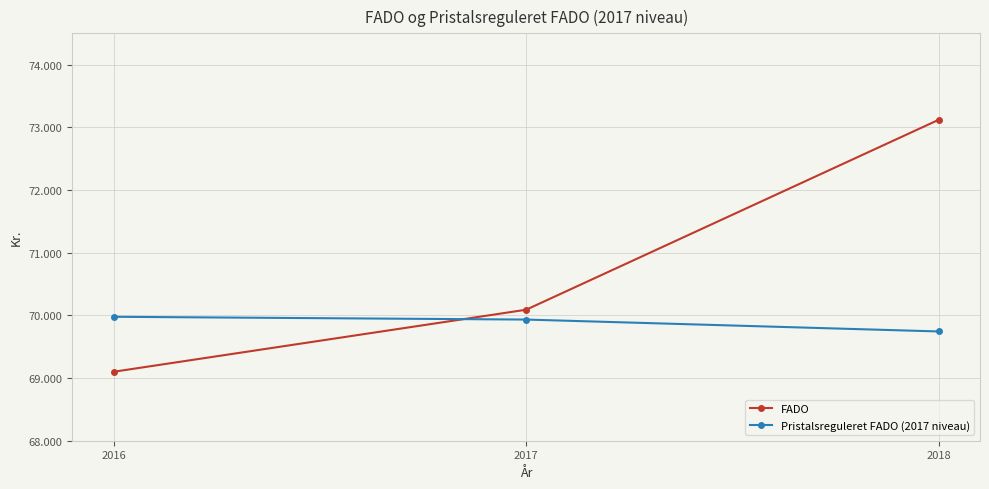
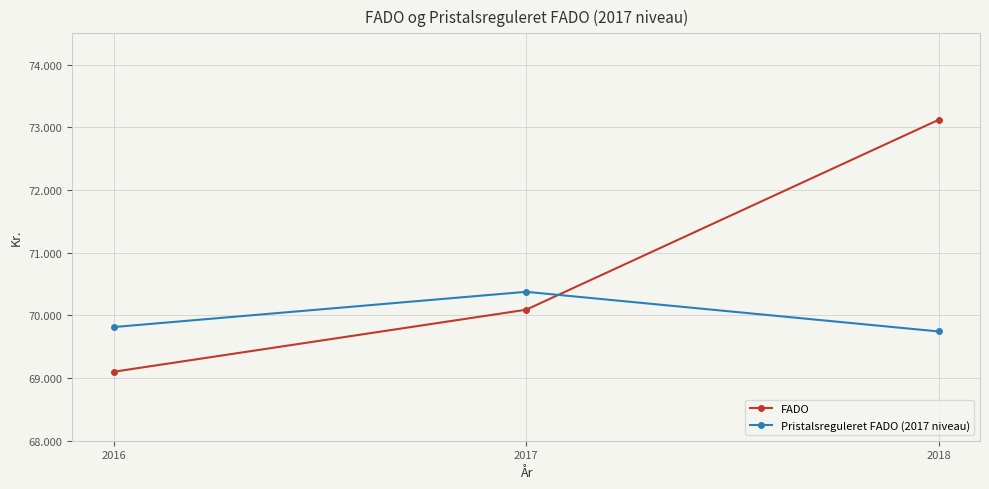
Pristalsreguleret FADO (2017 niveau), 2016: 70.0 -> 69.8
Pristalsreguleret FADO (2017 niveau), 2017: 69.9 -> 70.4
